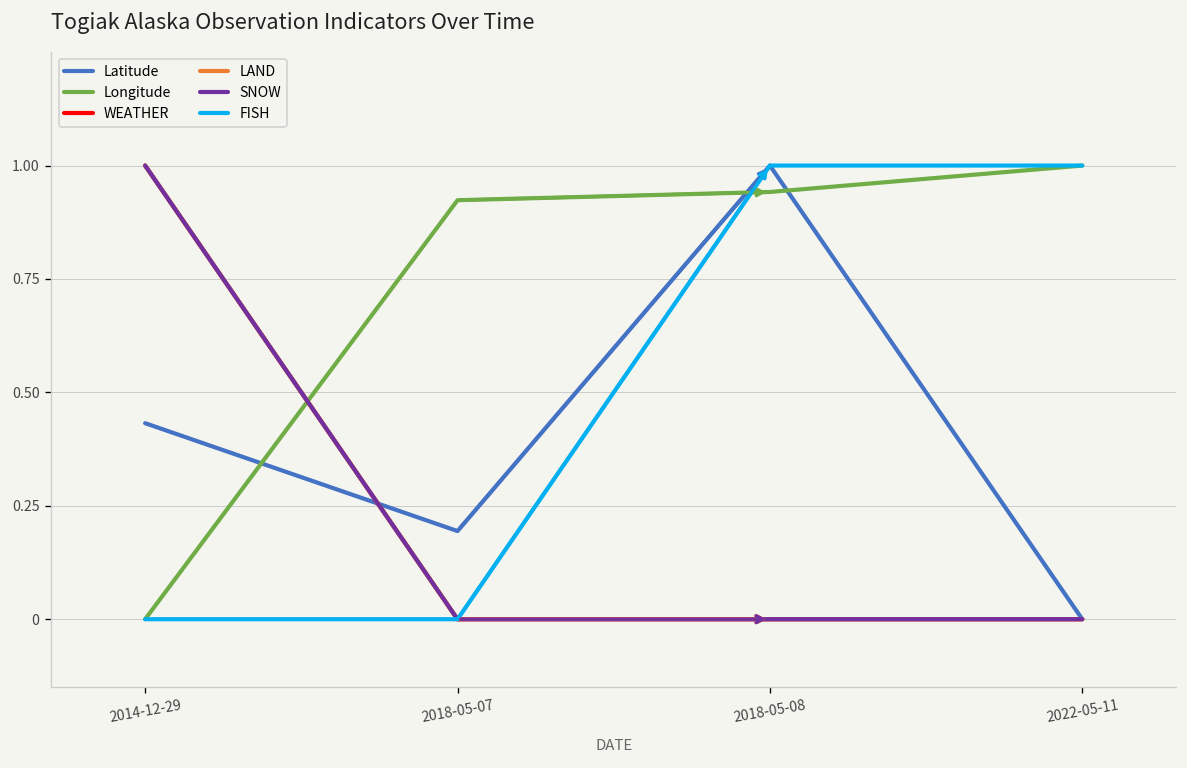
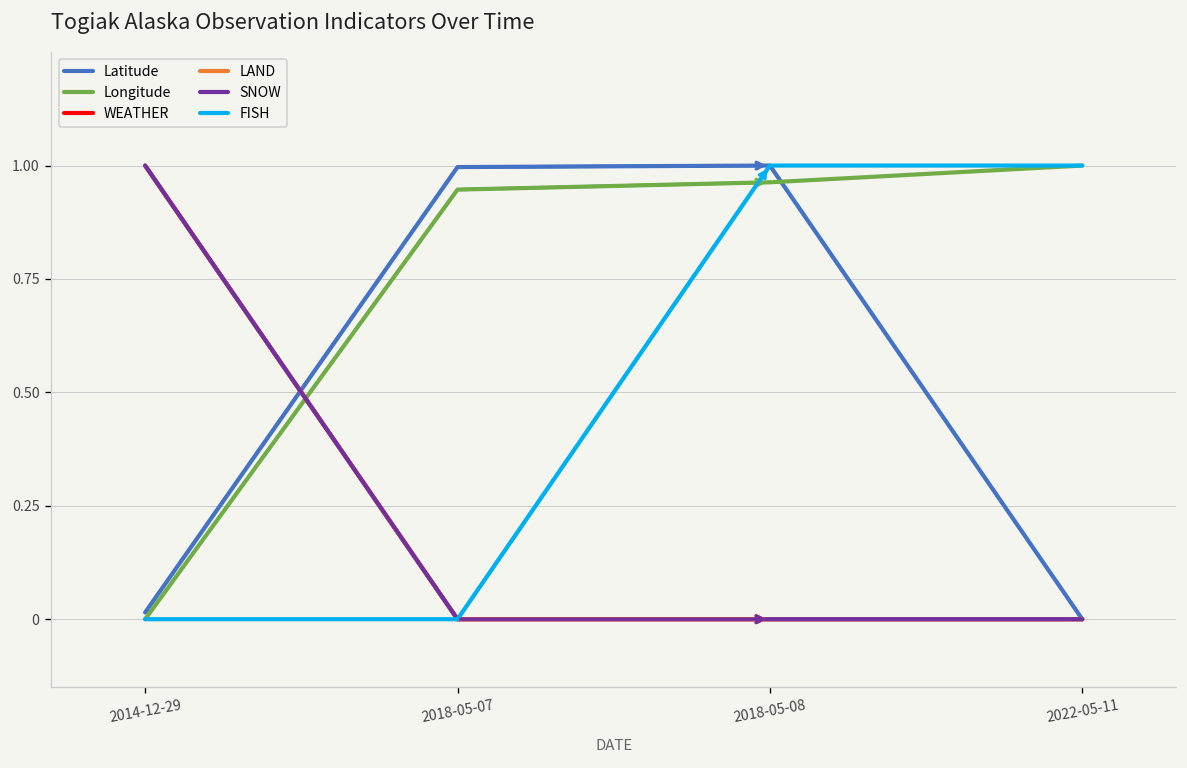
Latitude, 2014-12-29: 0.43 -> 0.01
Latitude, 2018-05-07: 0.19 -> 1.00
Longitude, 2018-05-07: 0.92 -> 0.95
Longitude, 2018-05-08: 0.94 -> 0.96
